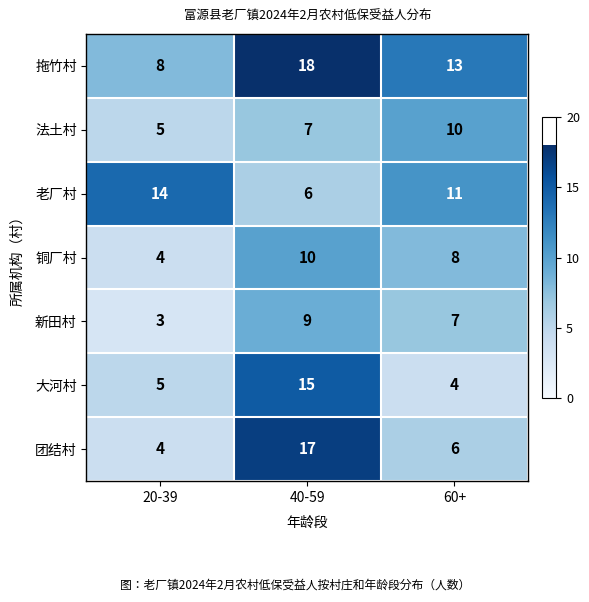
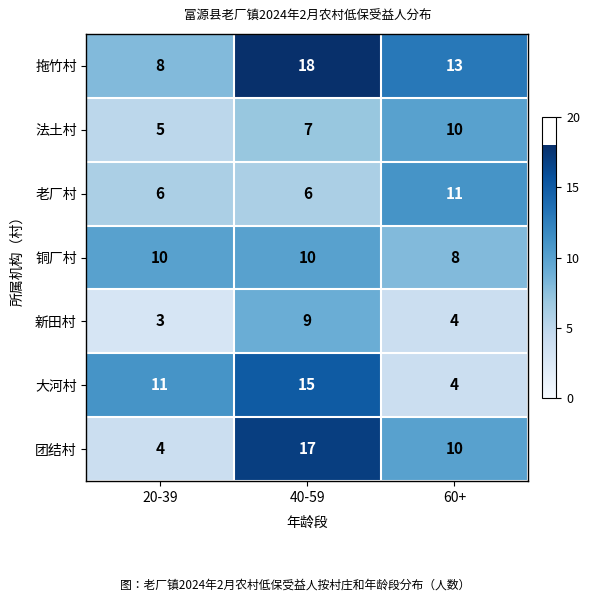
老厂村, 20-39: 14 -> 6
铜厂村, 20-39: 4 -> 10
新田村, 60+: 7 -> 4
大河村, 20-39: 5 -> 11
团结村, 60+: 6 -> 10
